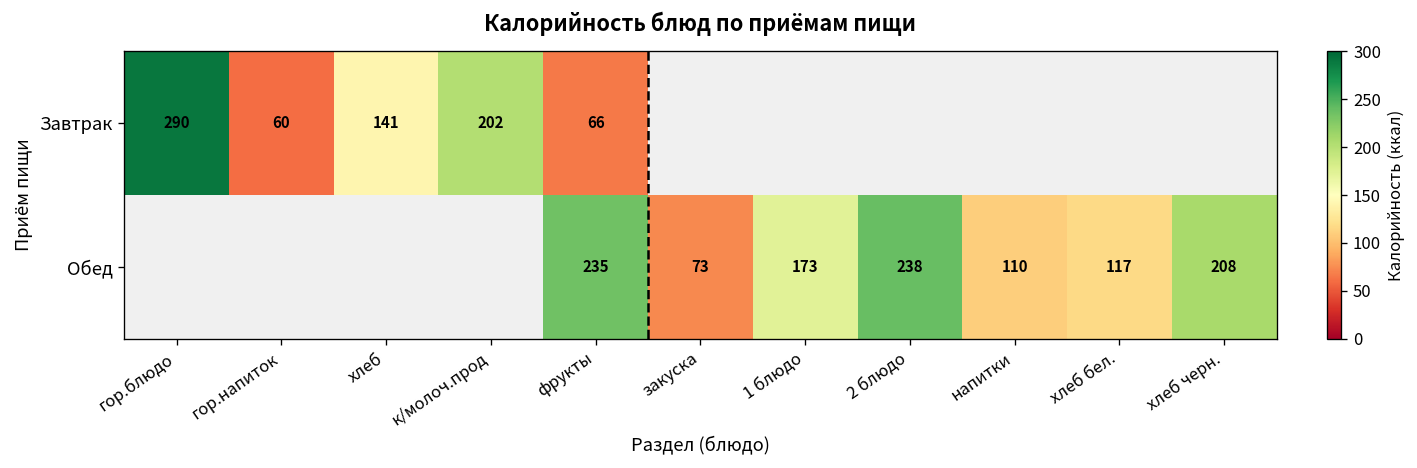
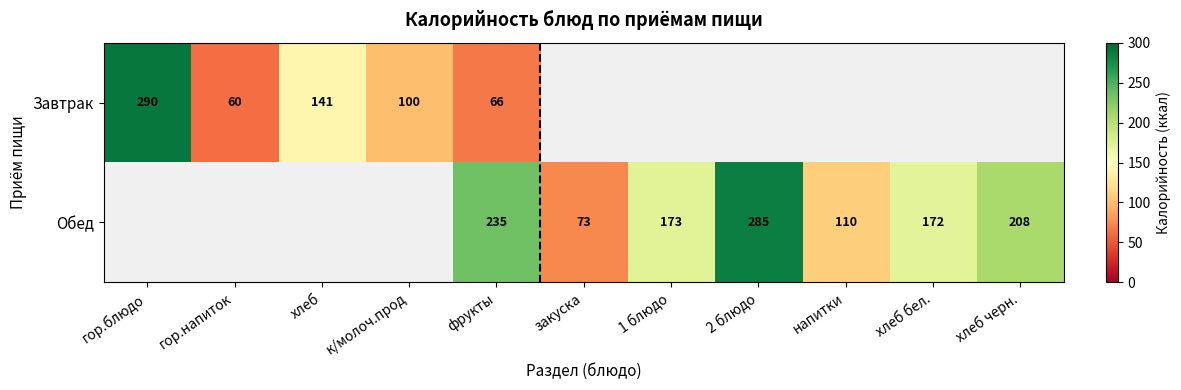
Завтрак, к/молоч.прод: 202 -> 100
Обед, 2 блюдо: 238 -> 285
Обед, хлеб бел.: 117 -> 172
